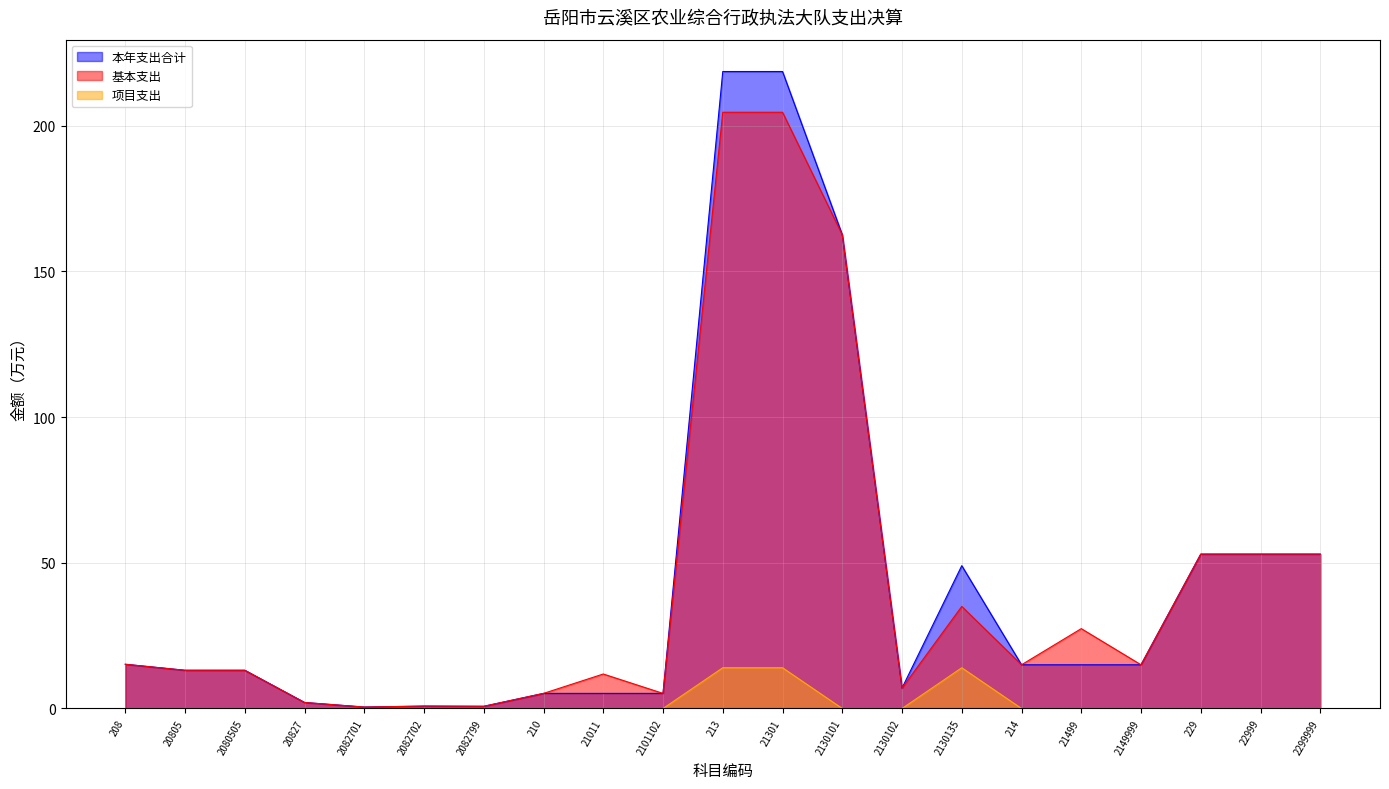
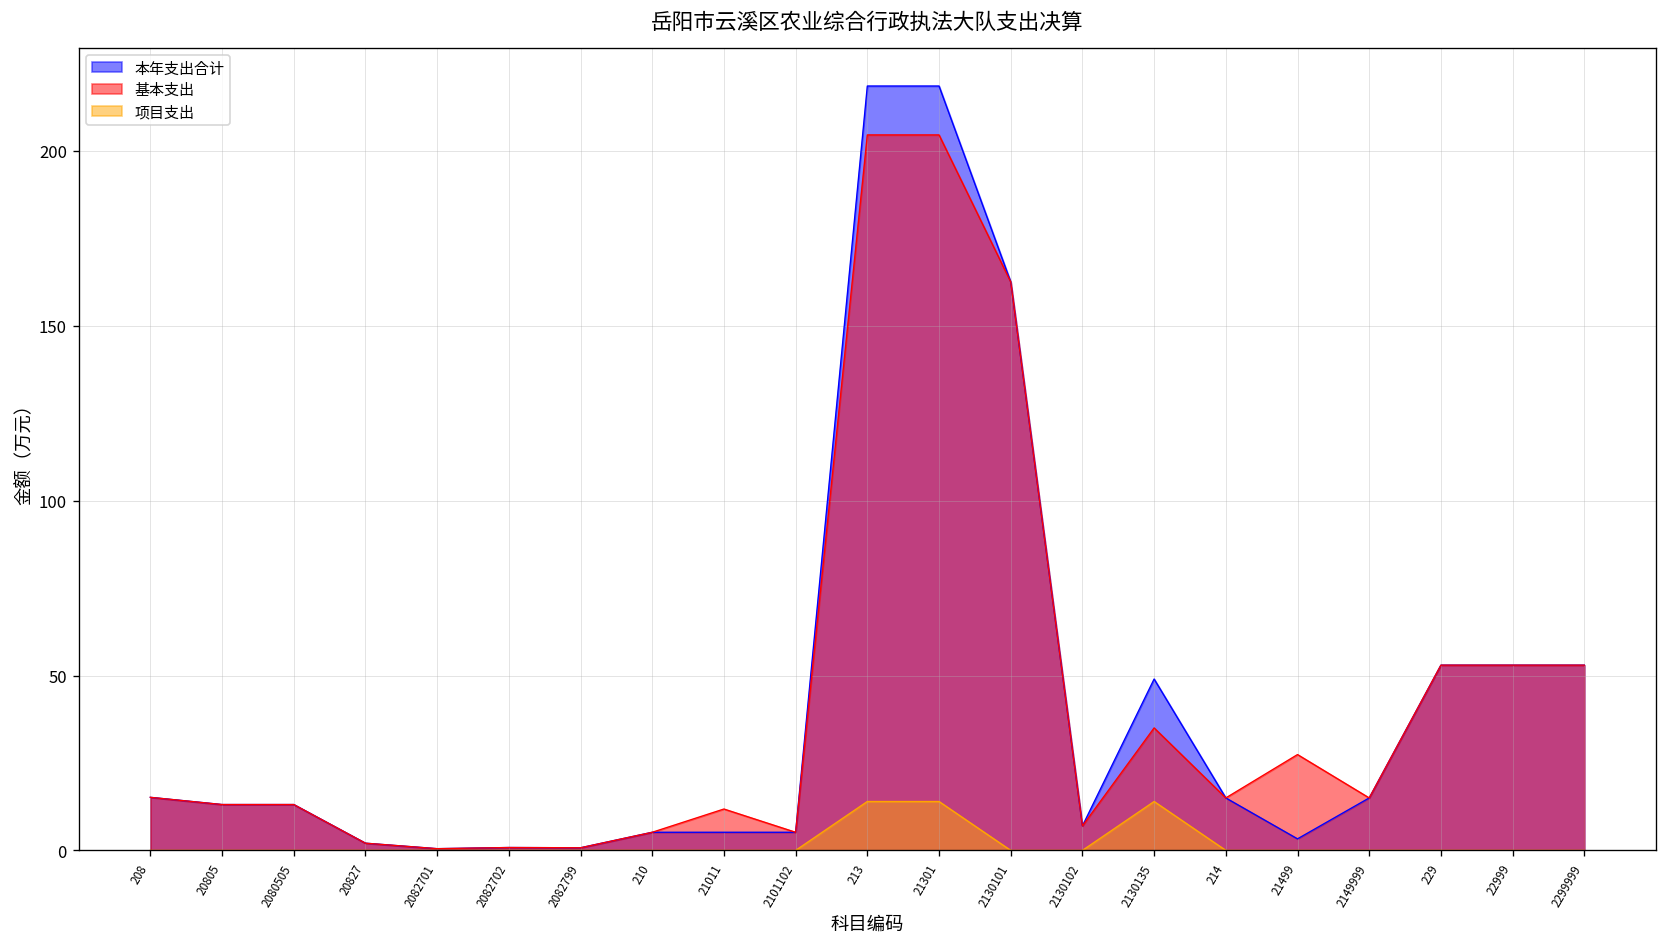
本年支出合计, 21499: 15 -> 3
